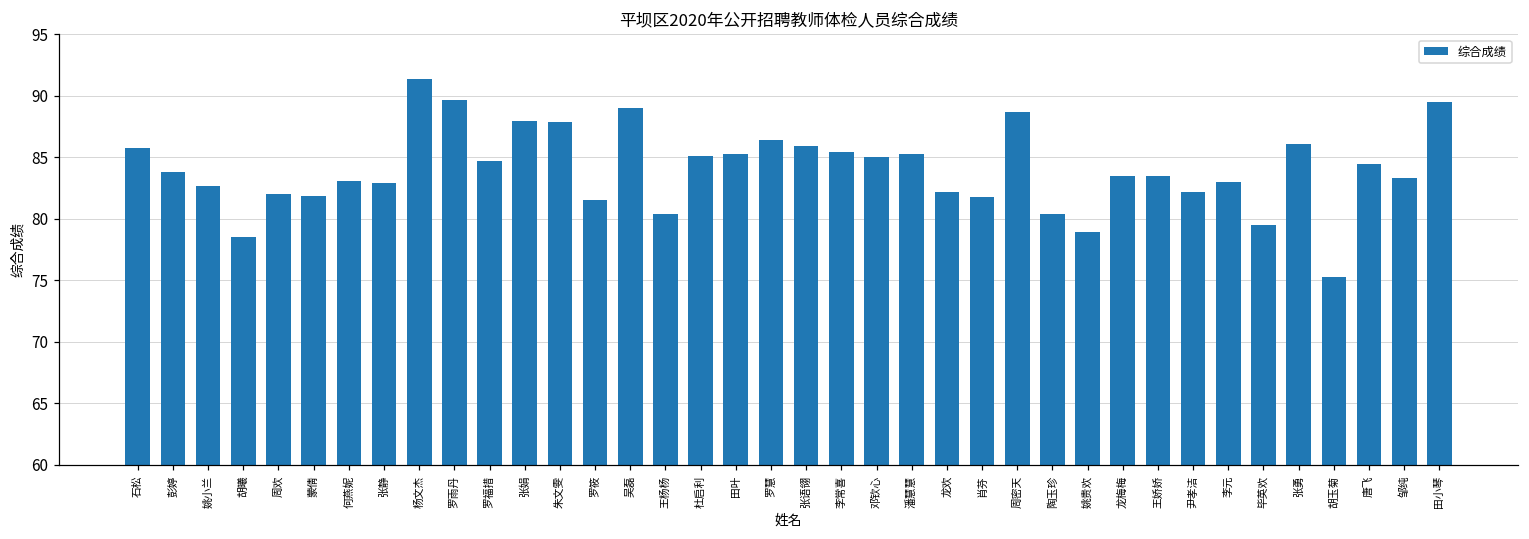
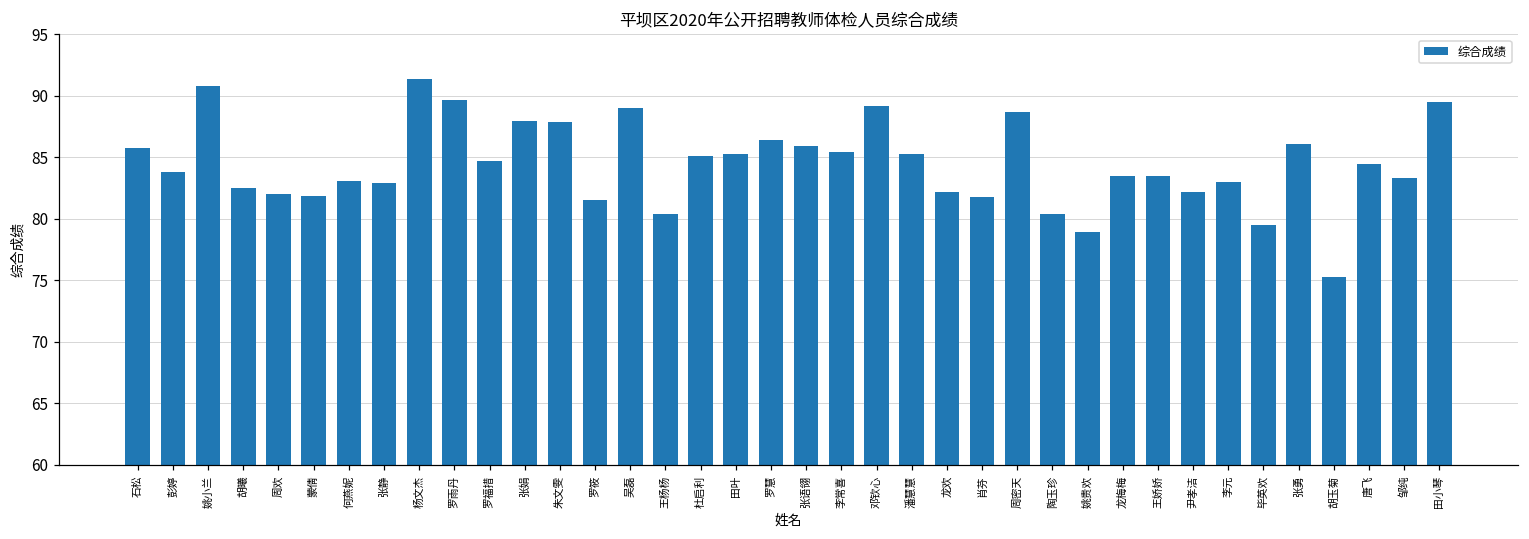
姚小兰: 82.7 -> 90.8
胡曦: 78.5 -> 82.5
邓钦心: 85.0 -> 89.2
